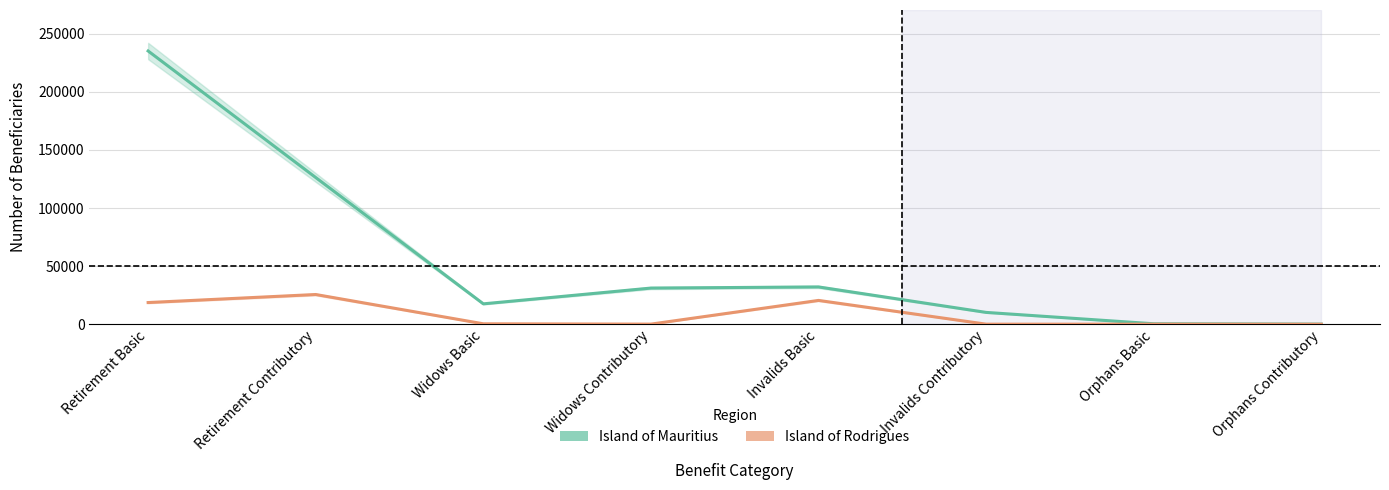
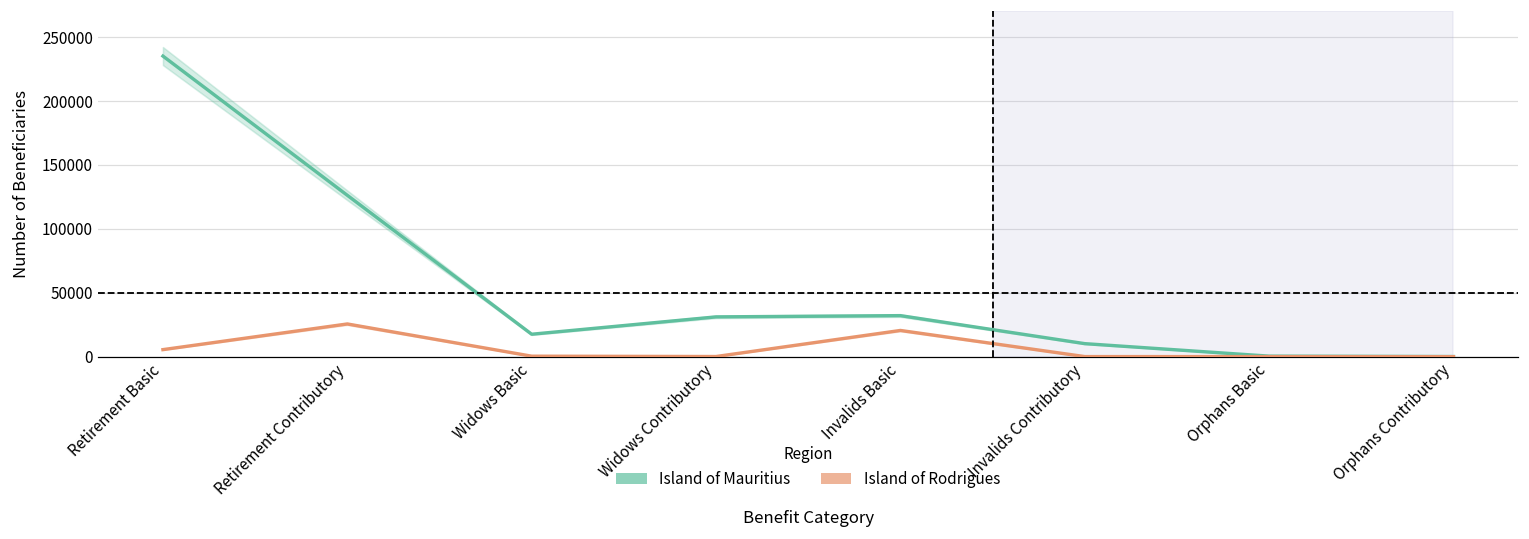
Island of Rodrigues, Retirement Basic: 19000 -> 6000
